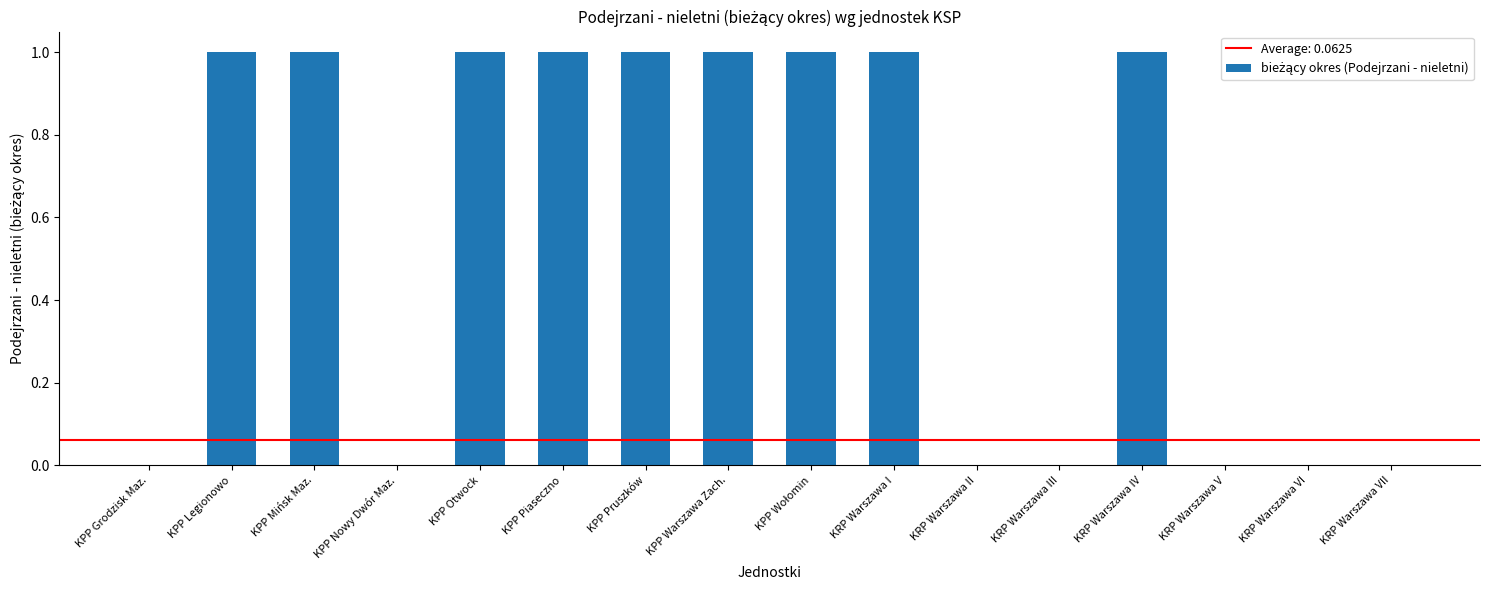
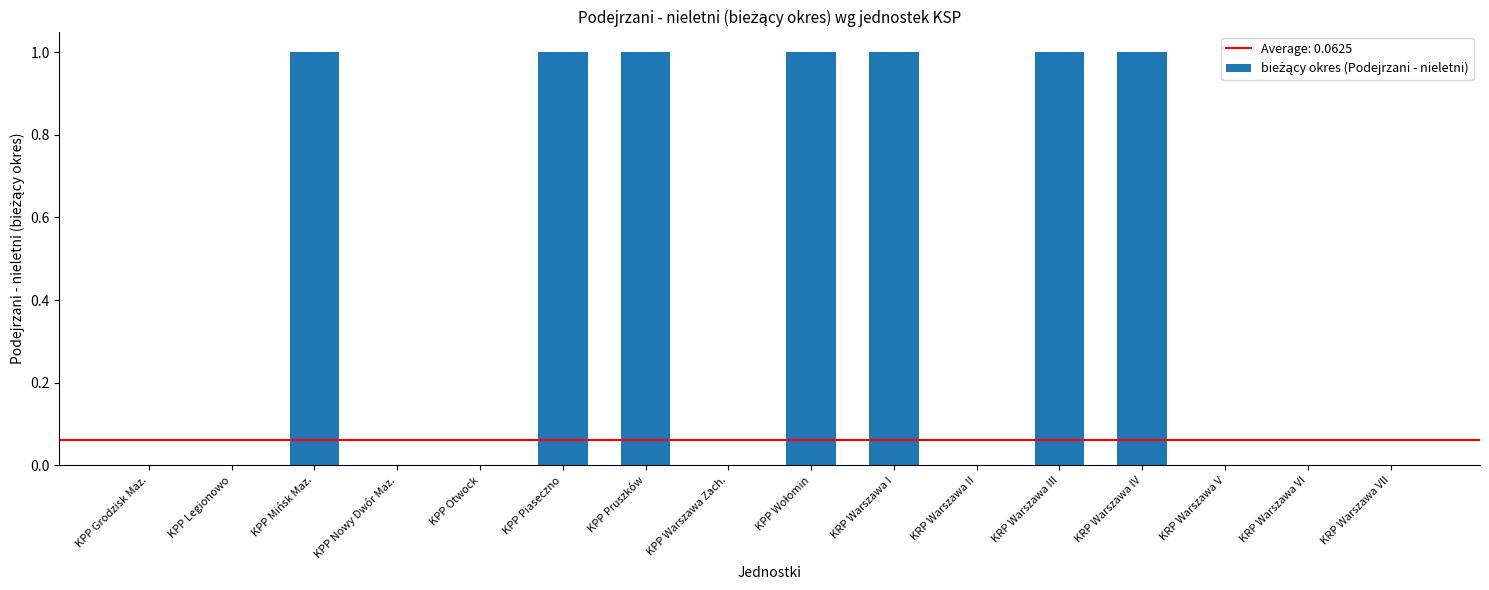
KPP Legionowo: 1 -> 0
KPP Otwock: 1 -> 0
KPP Warszawa Zach.: 1 -> 0
KRP Warszawa III: 0 -> 1
